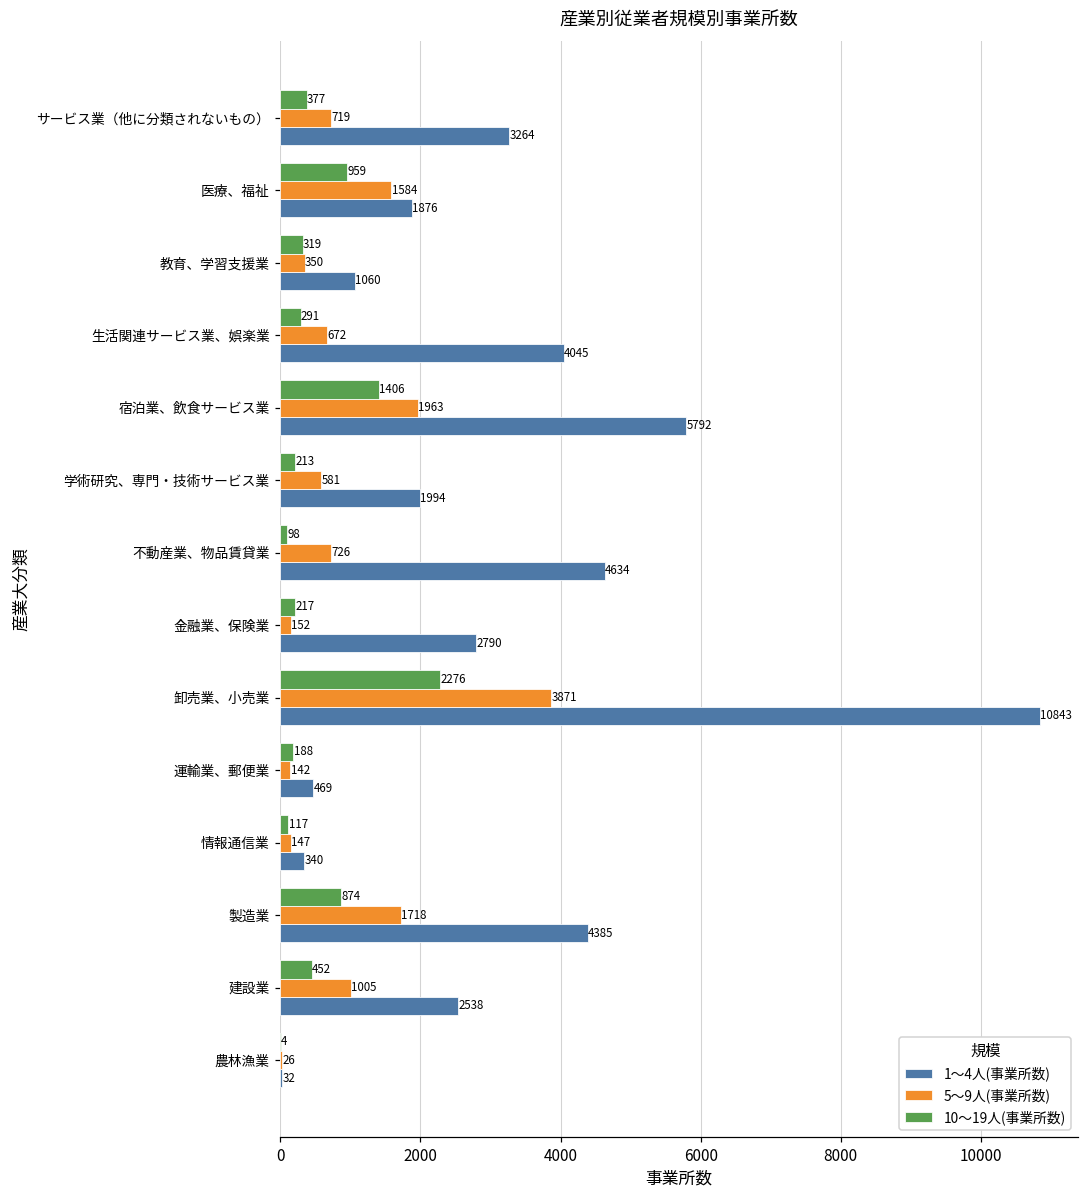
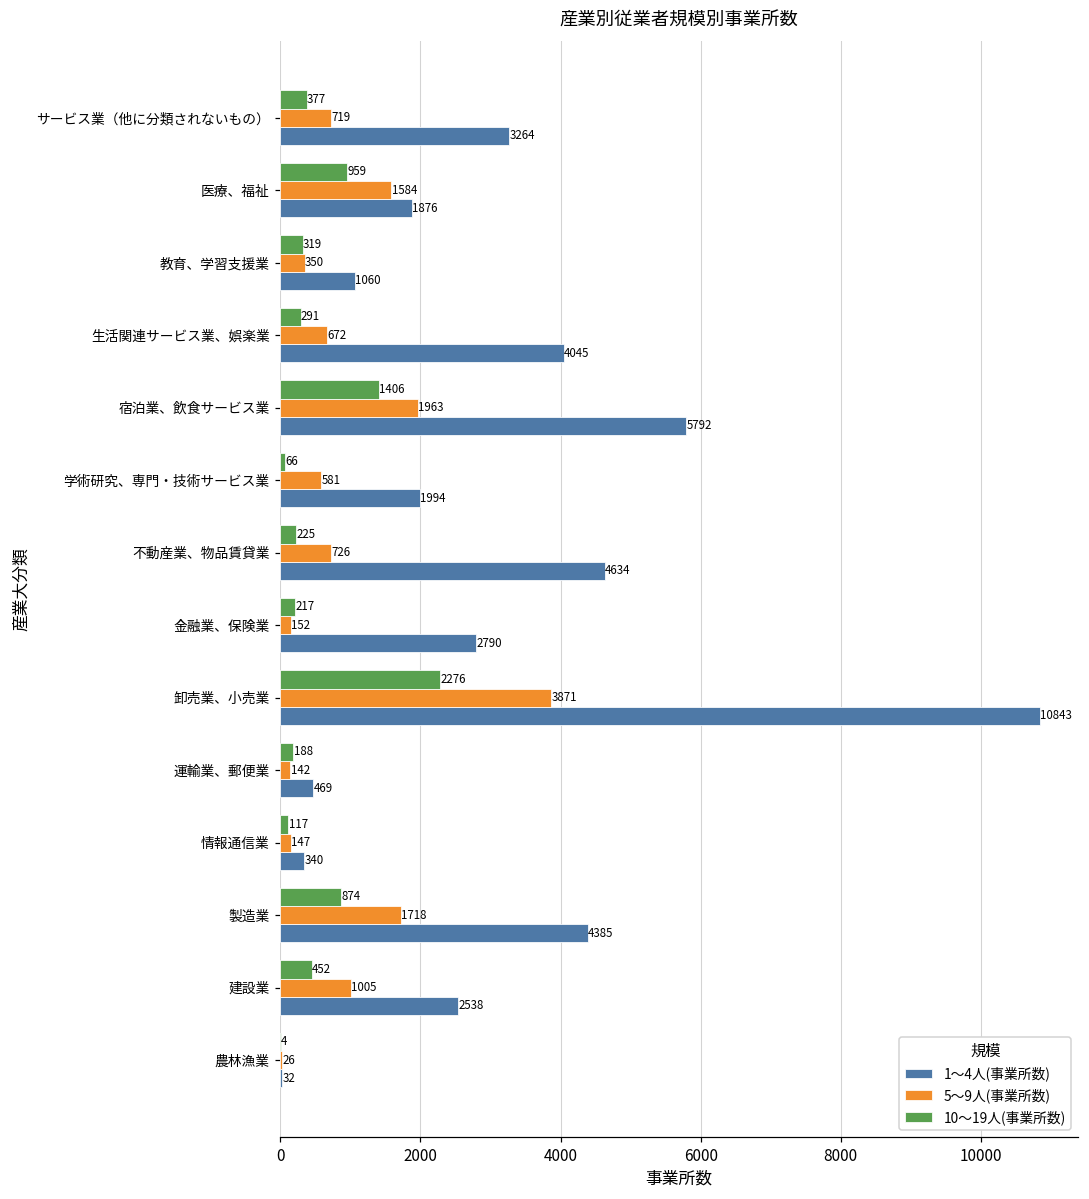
10～19人(事業所数), 学術研究、専門・技術サービス業: 213 -> 66
10～19人(事業所数), 不動産業、物品賃貸業: 98 -> 225
